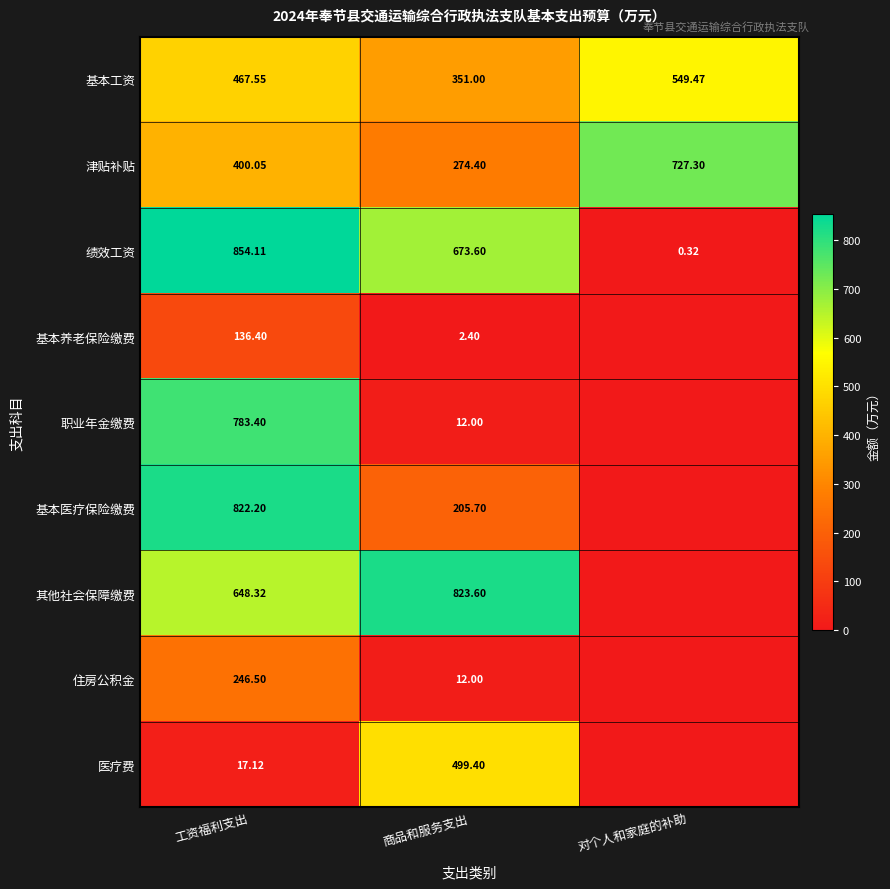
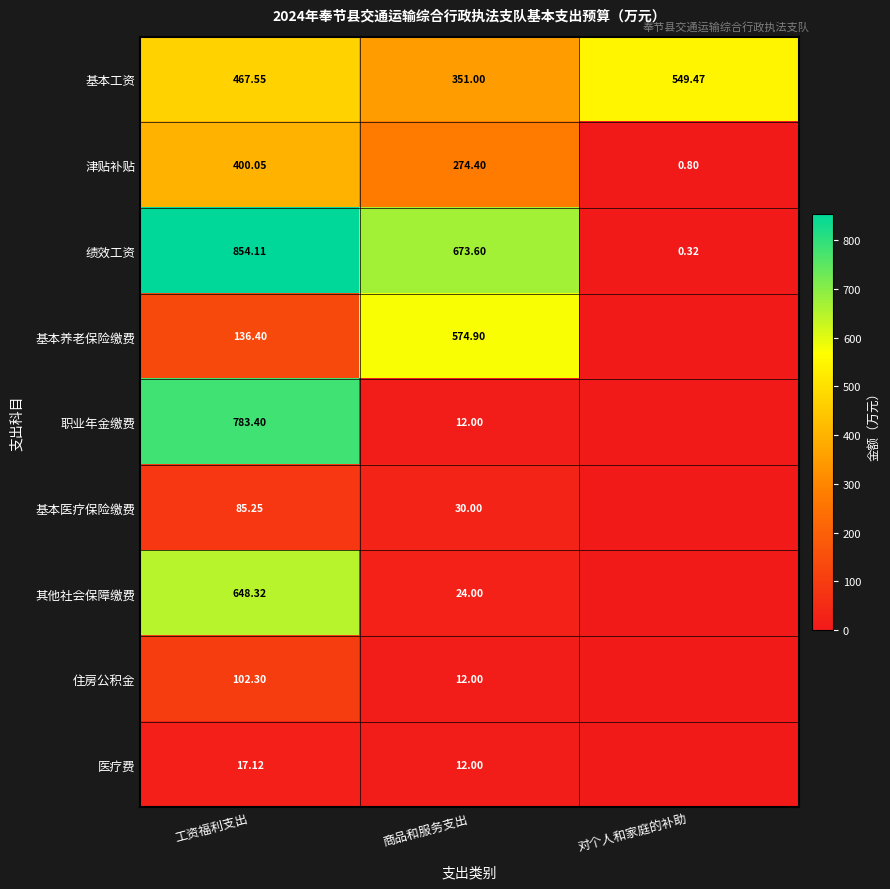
津贴补贴, 对个人和家庭的补助: 727.30 -> 0.80
基本养老保险缴费, 商品和服务支出: 2.40 -> 574.90
基本医疗保险缴费, 工资福利支出: 822.20 -> 85.25
基本医疗保险缴费, 商品和服务支出: 205.70 -> 30.00
其他社会保障缴费, 商品和服务支出: 823.60 -> 24.00
住房公积金, 工资福利支出: 246.50 -> 102.30
医疗费, 商品和服务支出: 499.40 -> 12.00
